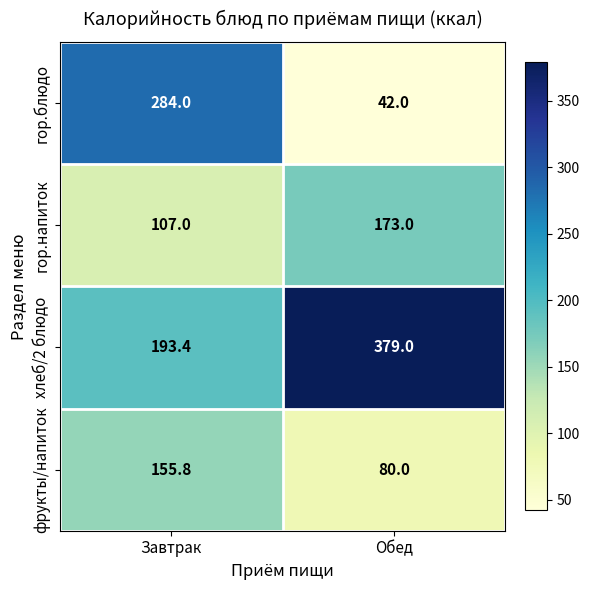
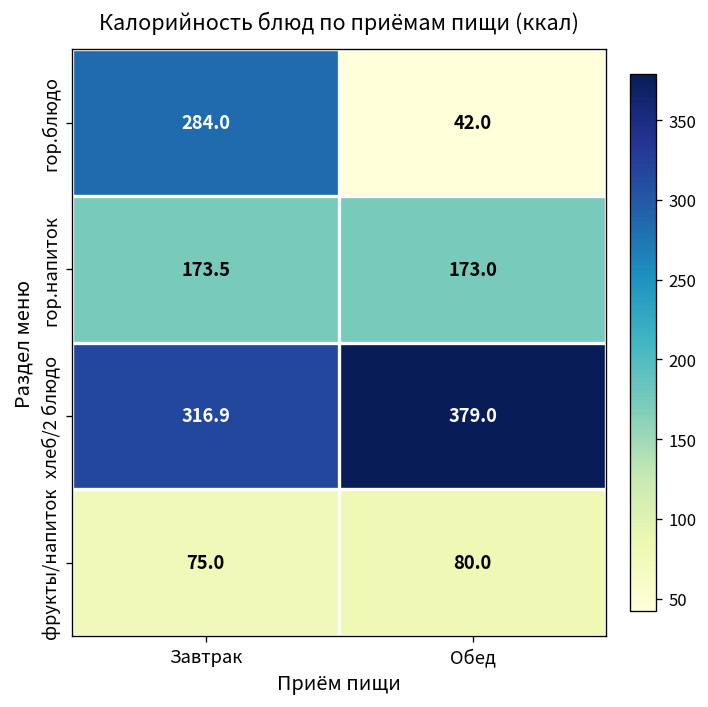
гор.напиток, Завтрак: 107.0 -> 173.5
хлеб/2 блюдо, Завтрак: 193.4 -> 316.9
фрукты/напиток, Завтрак: 155.8 -> 75.0
